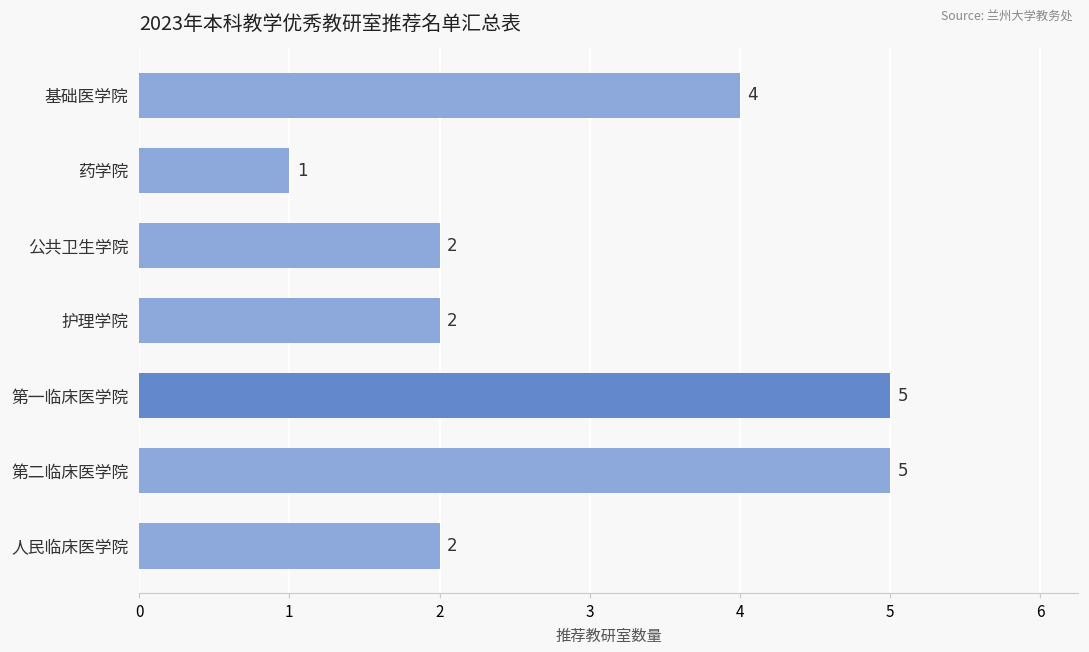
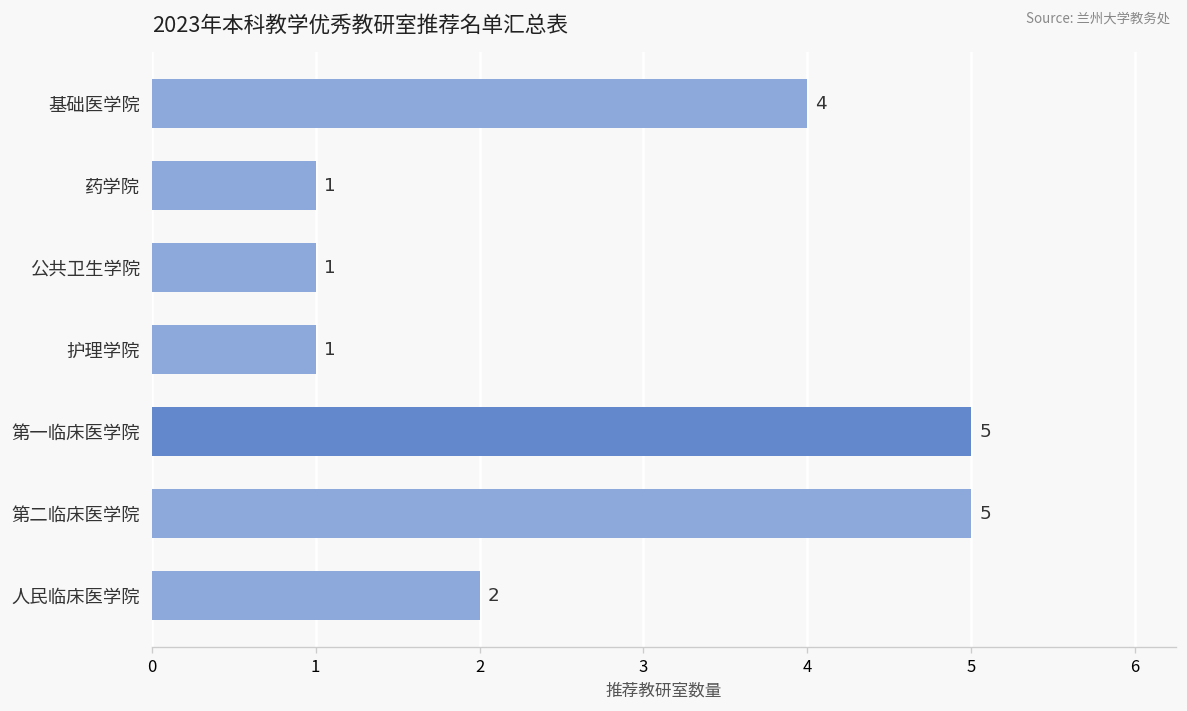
公共卫生学院: 2 -> 1
护理学院: 2 -> 1
